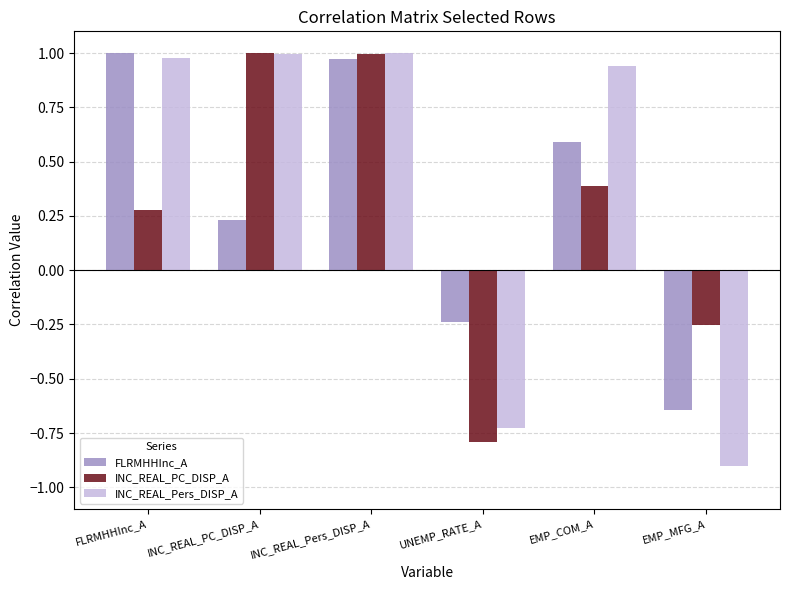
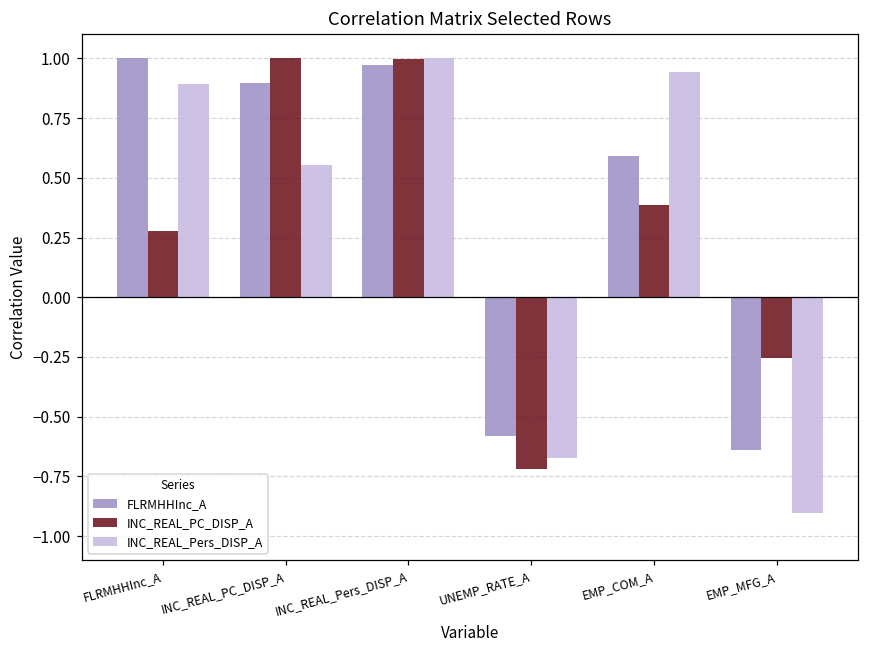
INC_REAL_Pers_DISP_A, FLRMHHInc_A: 0.98 -> 0.89
FLRMHHInc_A, INC_REAL_PC_DISP_A: 0.23 -> 0.90
INC_REAL_Pers_DISP_A, INC_REAL_PC_DISP_A: 1.00 -> 0.55
FLRMHHInc_A, UNEMP_RATE_A: -0.24 -> -0.58
INC_REAL_PC_DISP_A, UNEMP_RATE_A: -0.79 -> -0.72
INC_REAL_Pers_DISP_A, UNEMP_RATE_A: -0.73 -> -0.67
